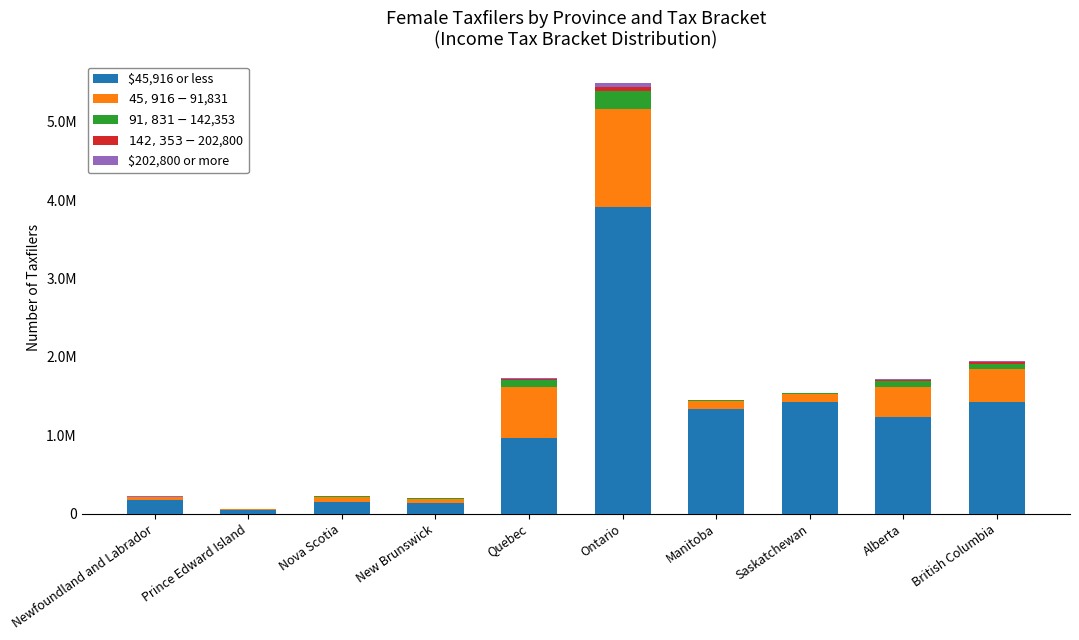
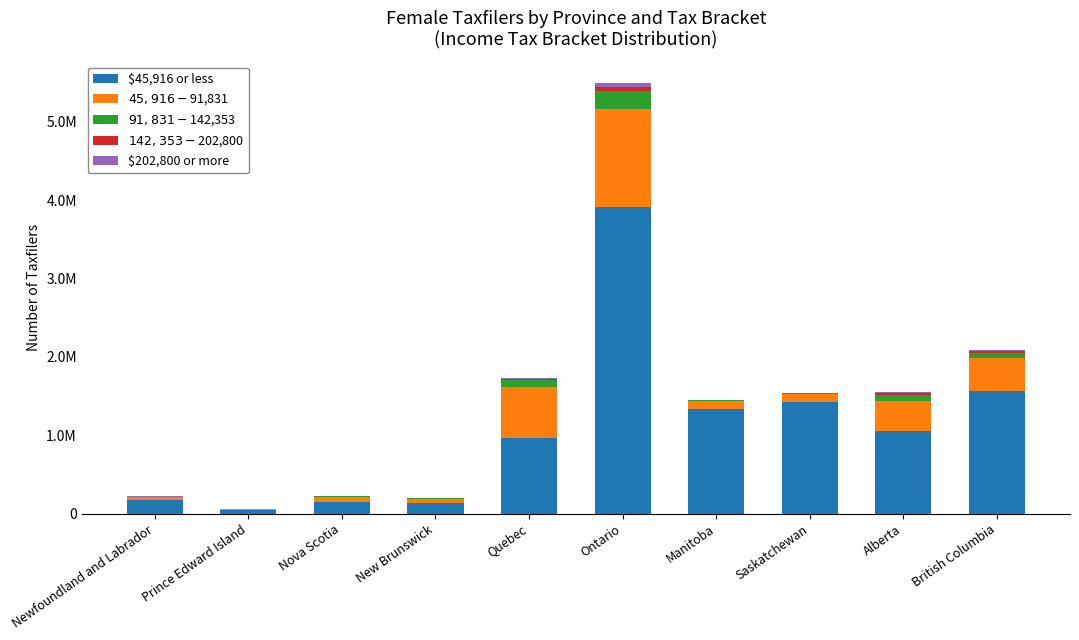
$45,916 or less, Alberta: 1200000 -> 1100000
$45,916 or less, British Columbia: 1400000 -> 1600000
